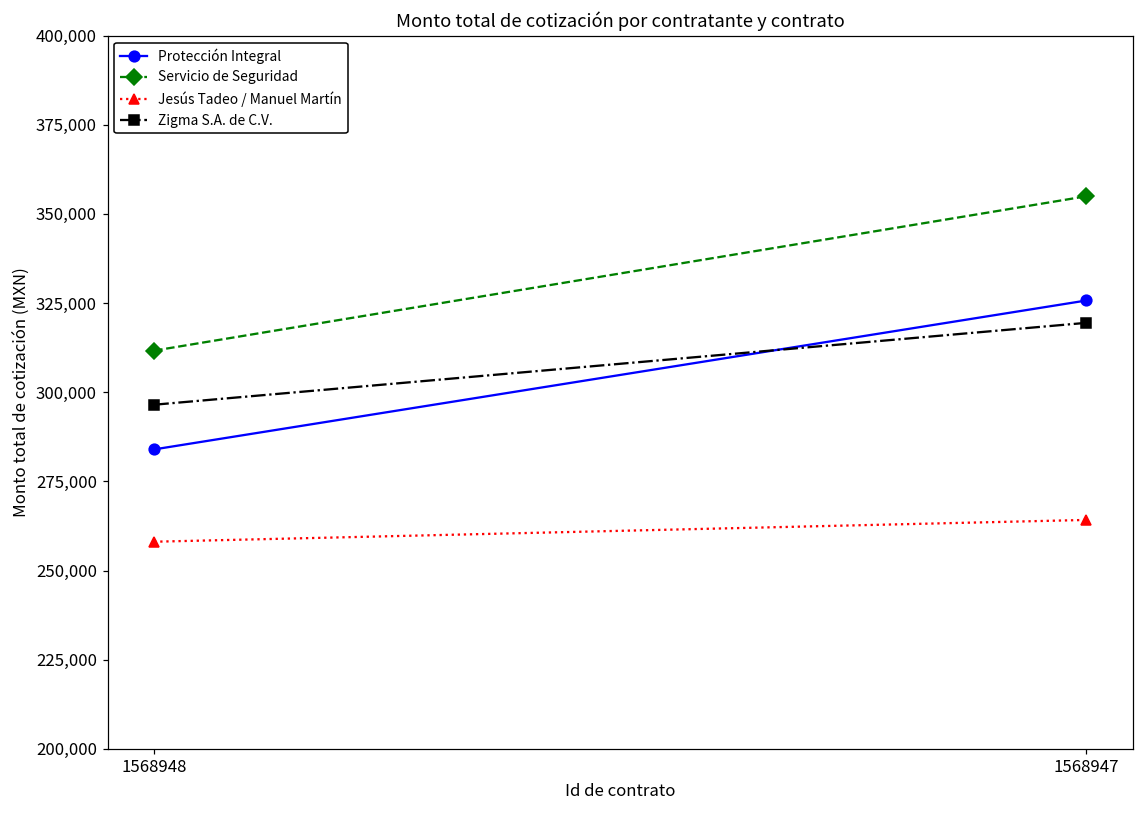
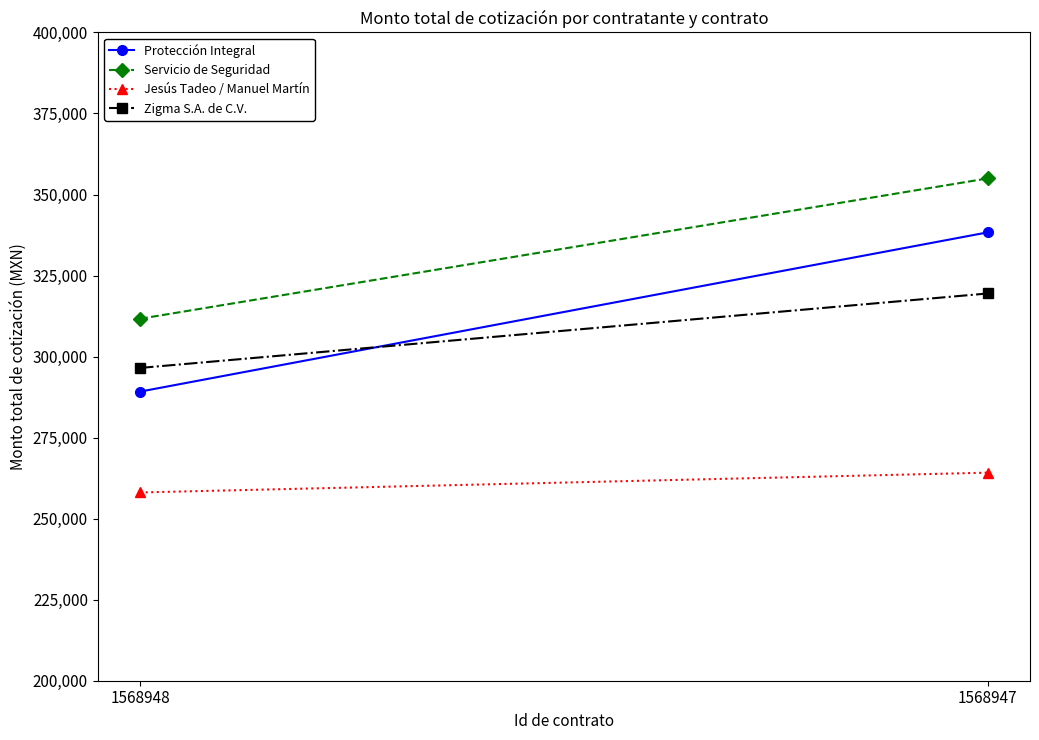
Protección Integral, 1568948: 284,000 -> 289,000
Protección Integral, 1568947: 326,000 -> 338,000
